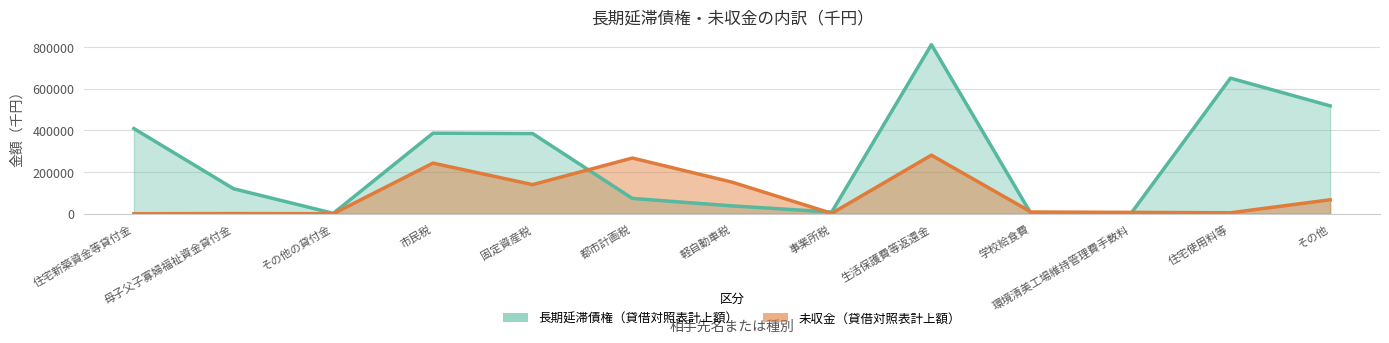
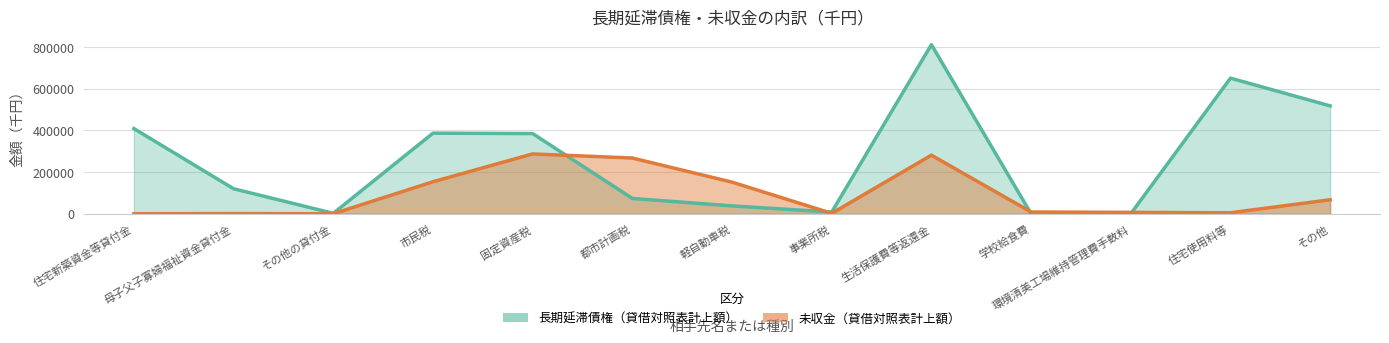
未収金（貸借対照表計上額）, 市民税: 240000 -> 150000
未収金（貸借対照表計上額）, 固定資産税: 140000 -> 290000
